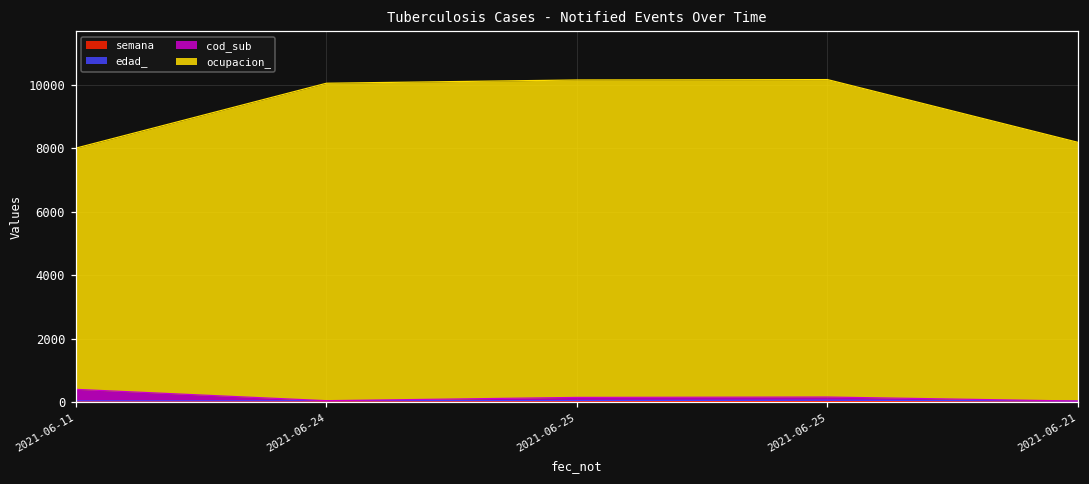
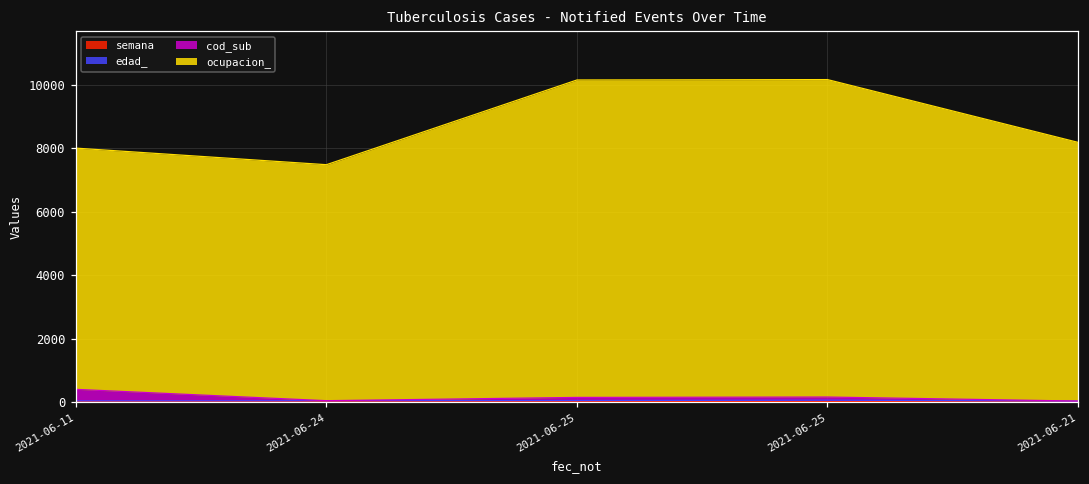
ocupacion_, 2021-06-24: 10000 -> 7400
